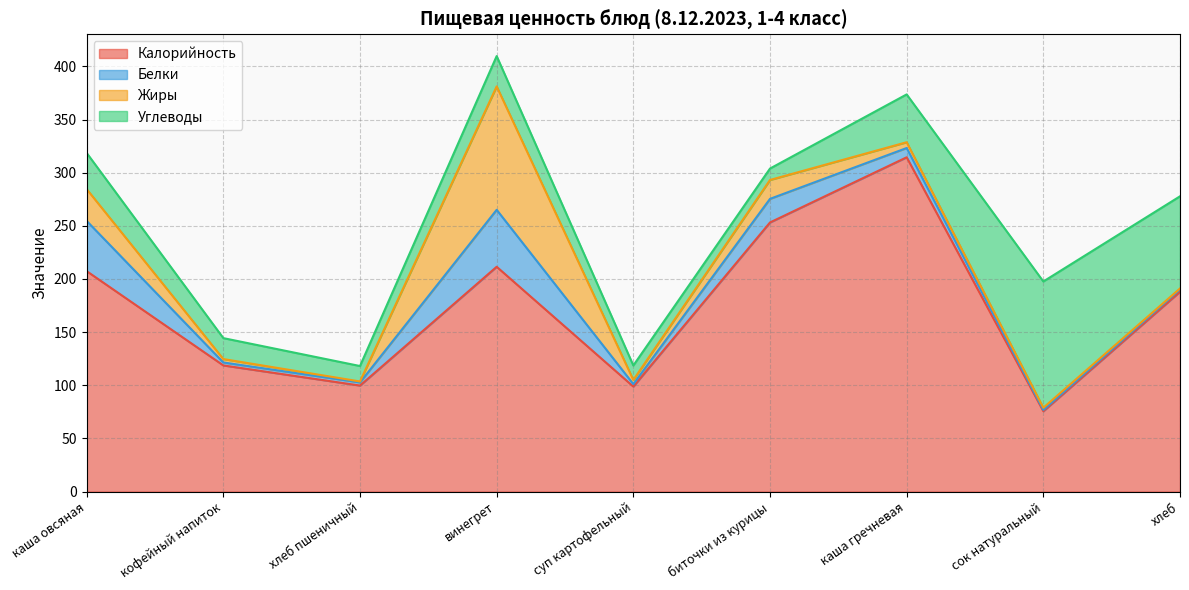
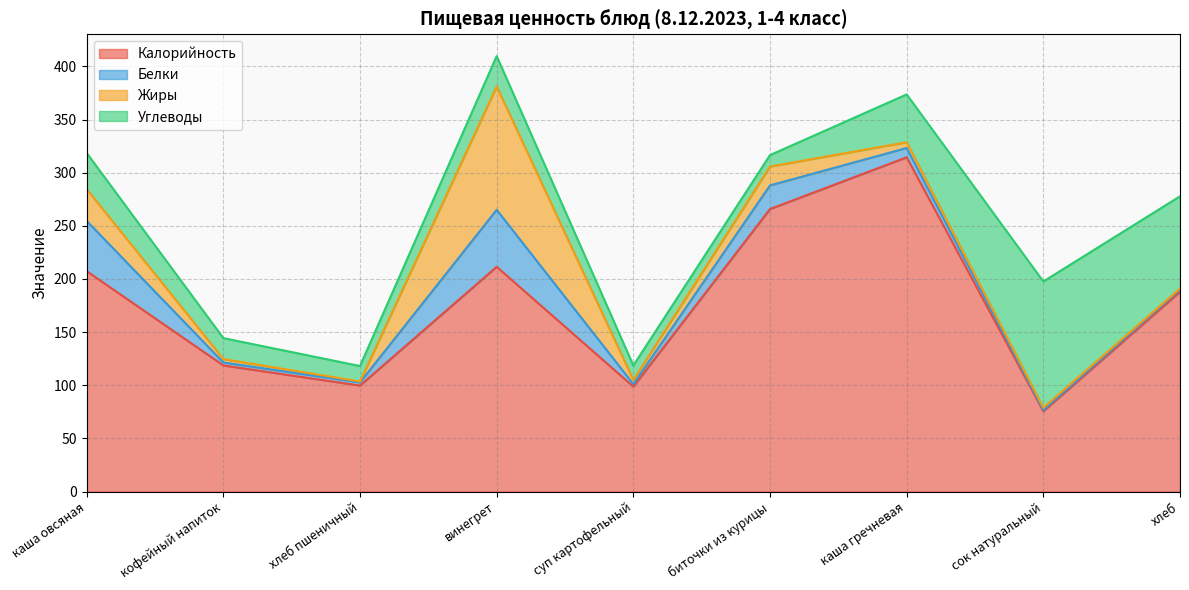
Калорийность, биточки из курицы: 253 -> 266
